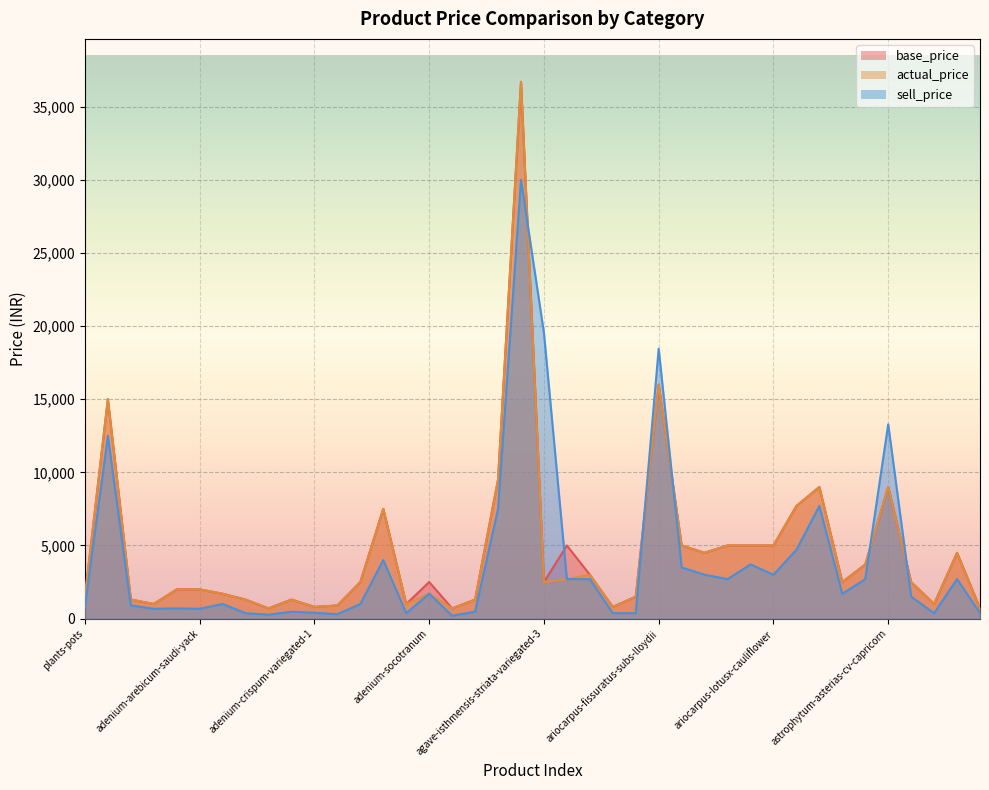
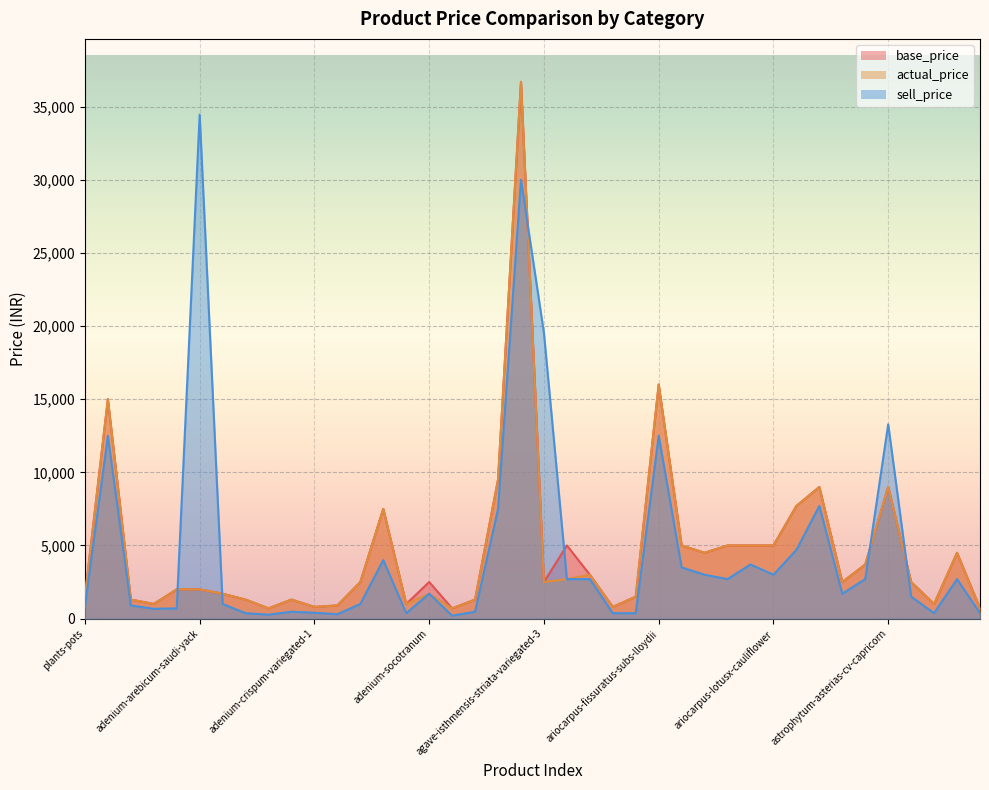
sell_price, adenium-arebicum-saudi-yack: 700 -> 34,500
sell_price, ariocarpus-fissuratus-subs-lloydii: 18,500 -> 12,500
